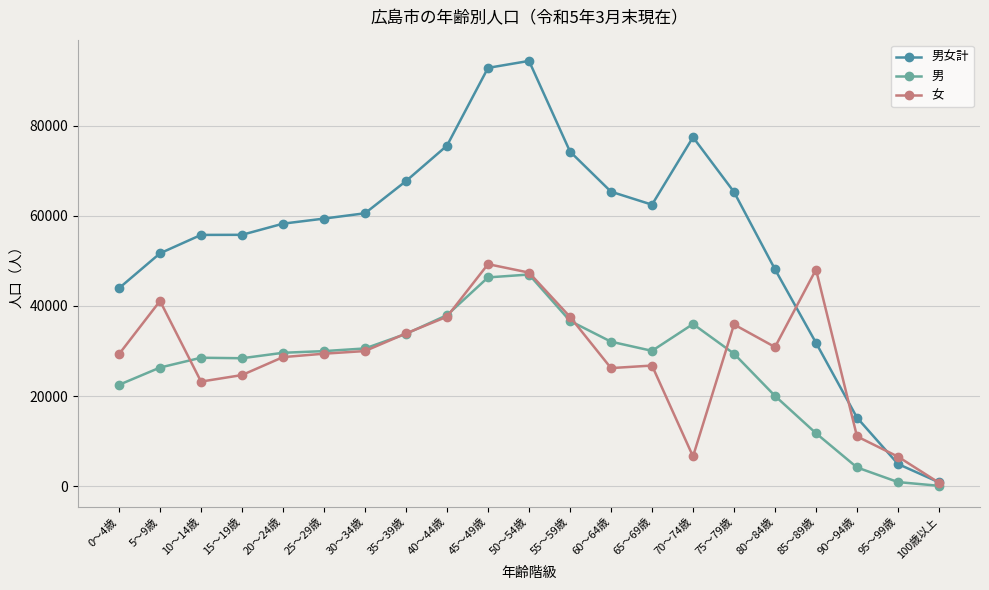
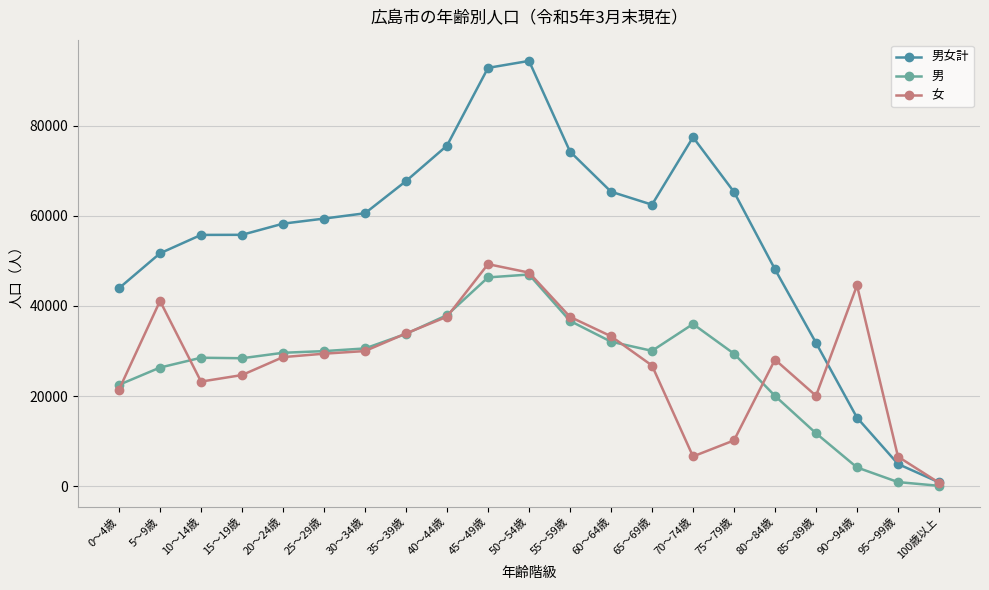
女, 0～4歳: 29000 -> 21000
女, 60～64歳: 26000 -> 33000
女, 75～79歳: 36000 -> 10000
女, 80～84歳: 31000 -> 28000
女, 85～89歳: 48000 -> 20000
女, 90～94歳: 11000 -> 45000
